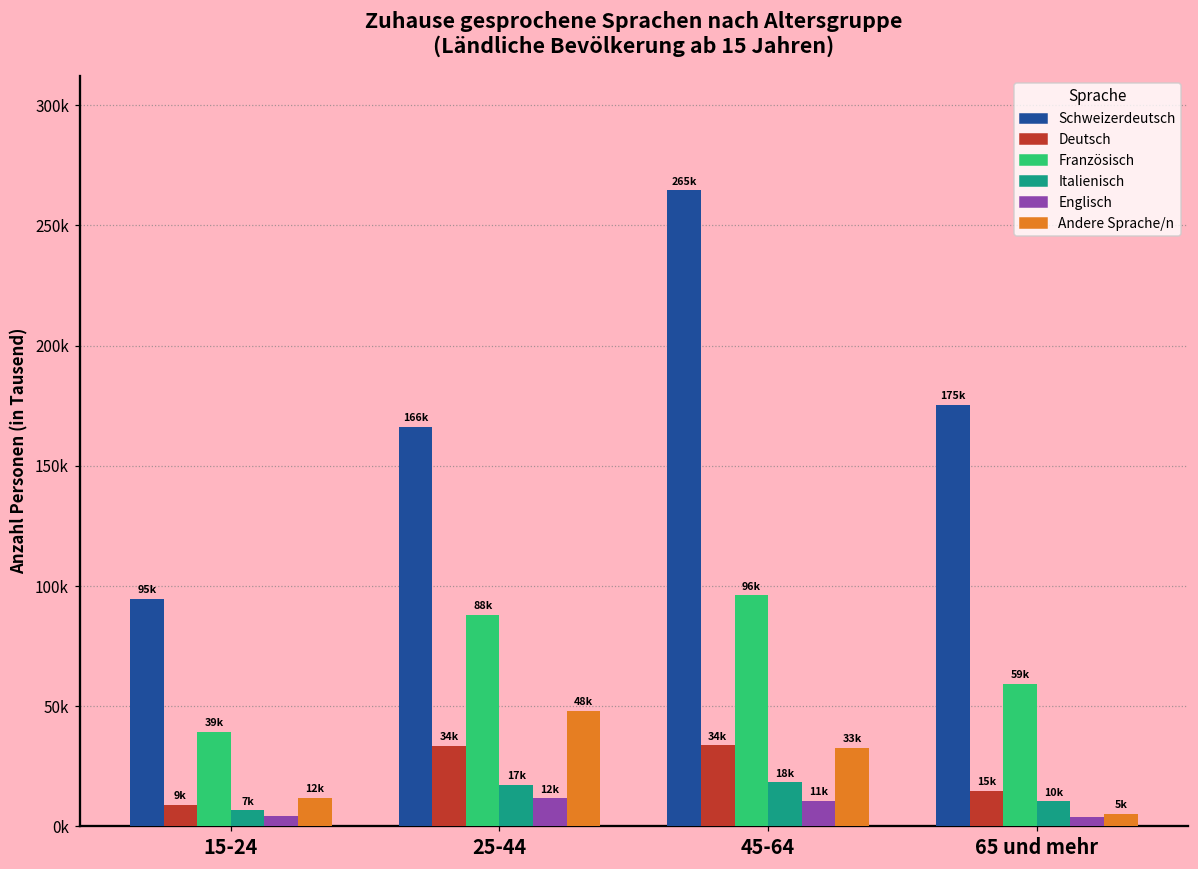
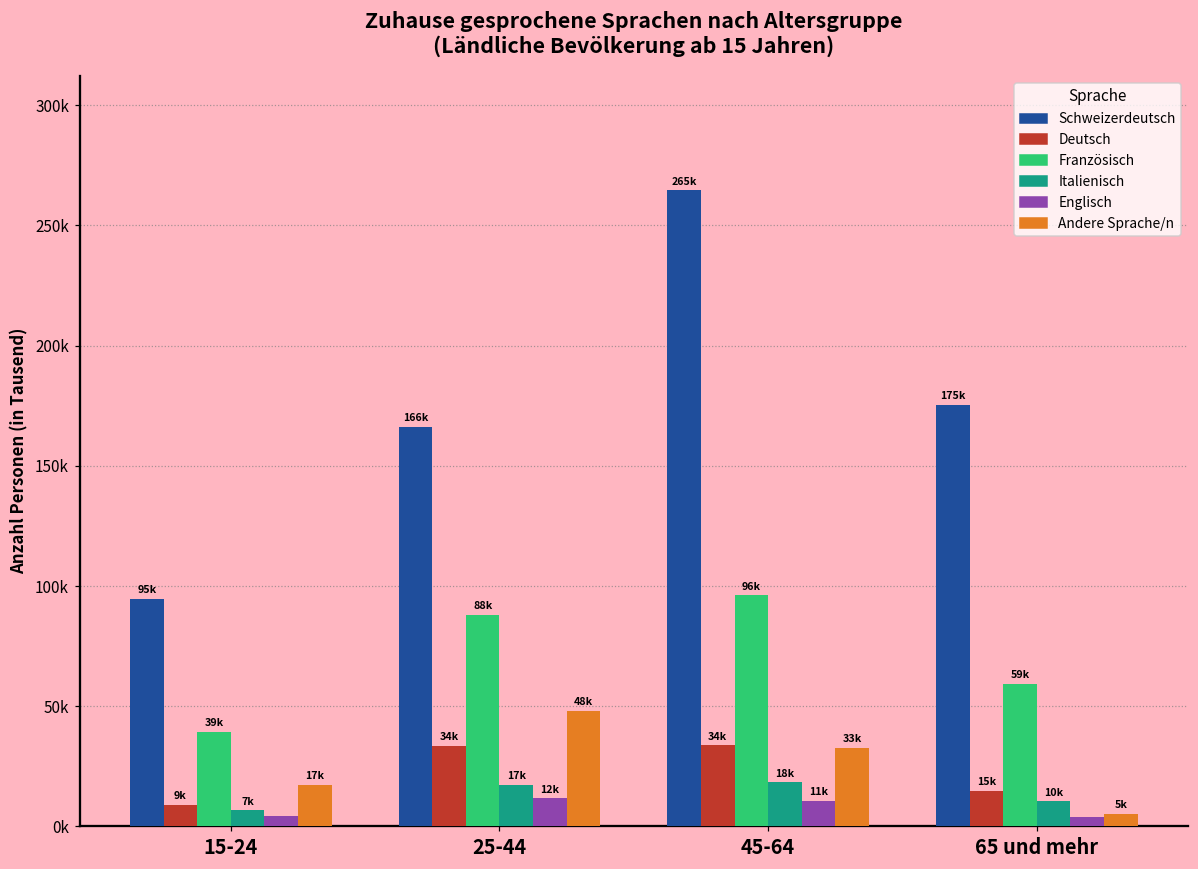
Andere Sprache/n, 15-24: 12k -> 17k
